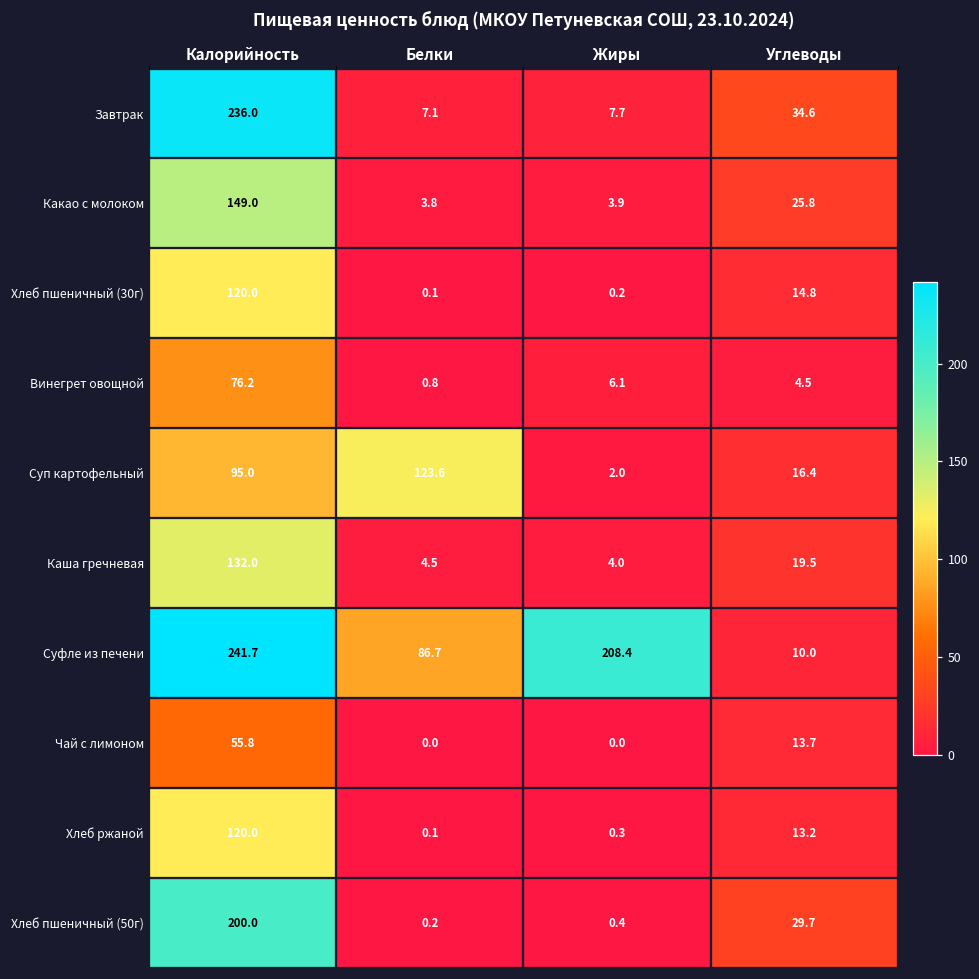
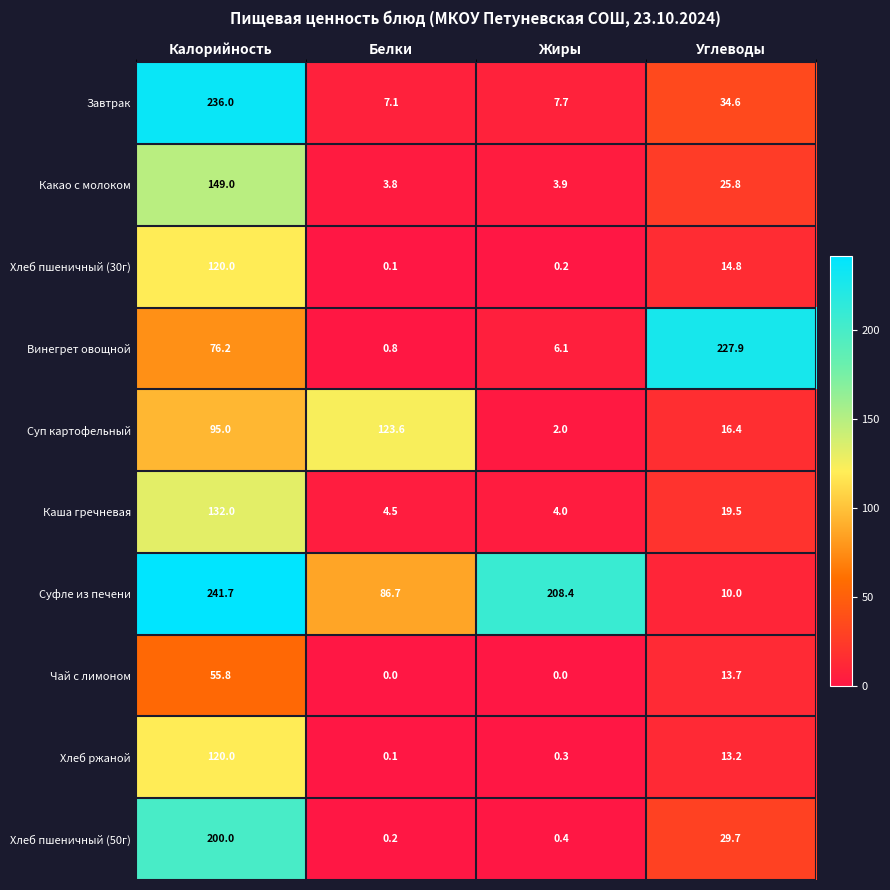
Винегрет овощной, Углеводы: 4.5 -> 227.9
